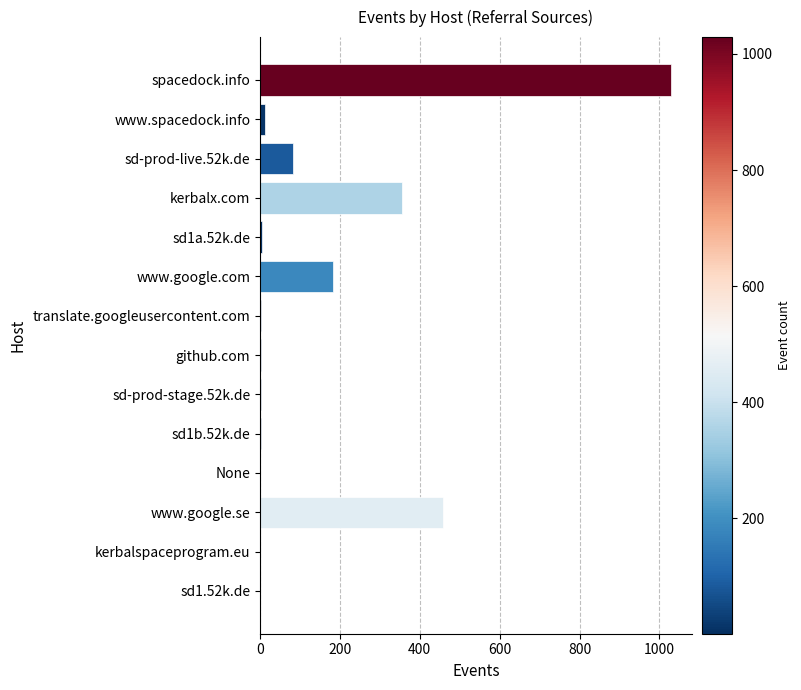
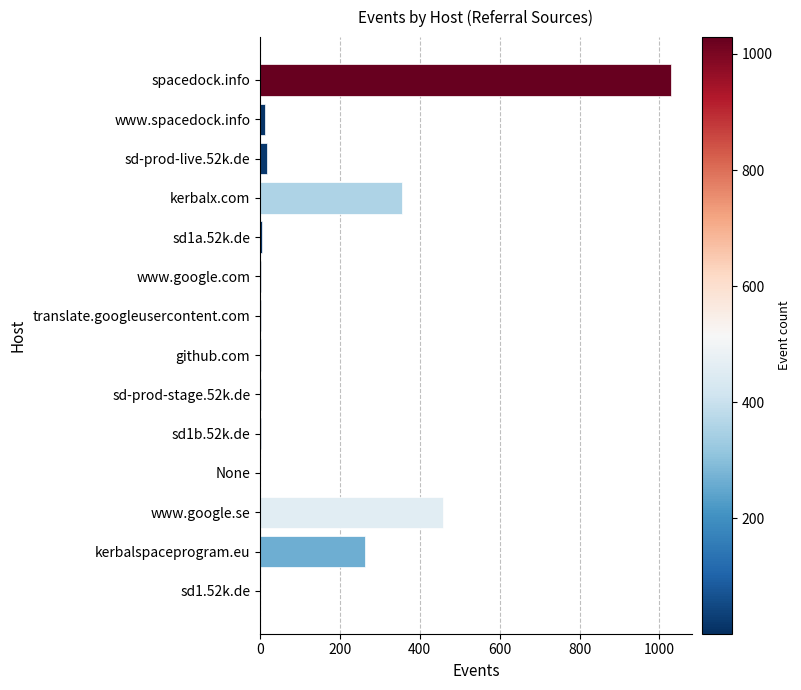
sd-prod-live.52k.de: 80 -> 20
www.google.com: 180 -> 0
kerbalspaceprogram.eu: 0 -> 260
